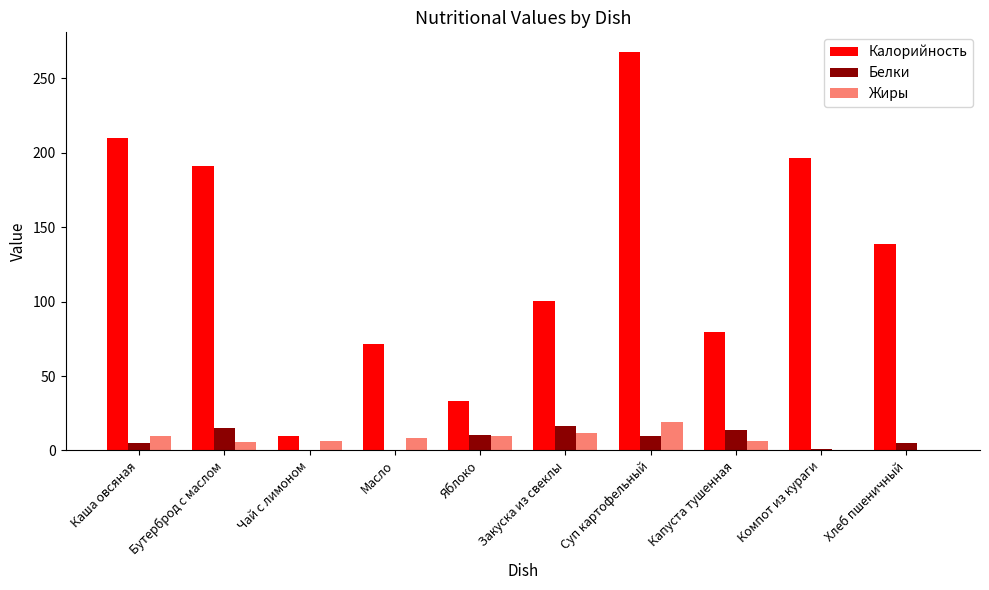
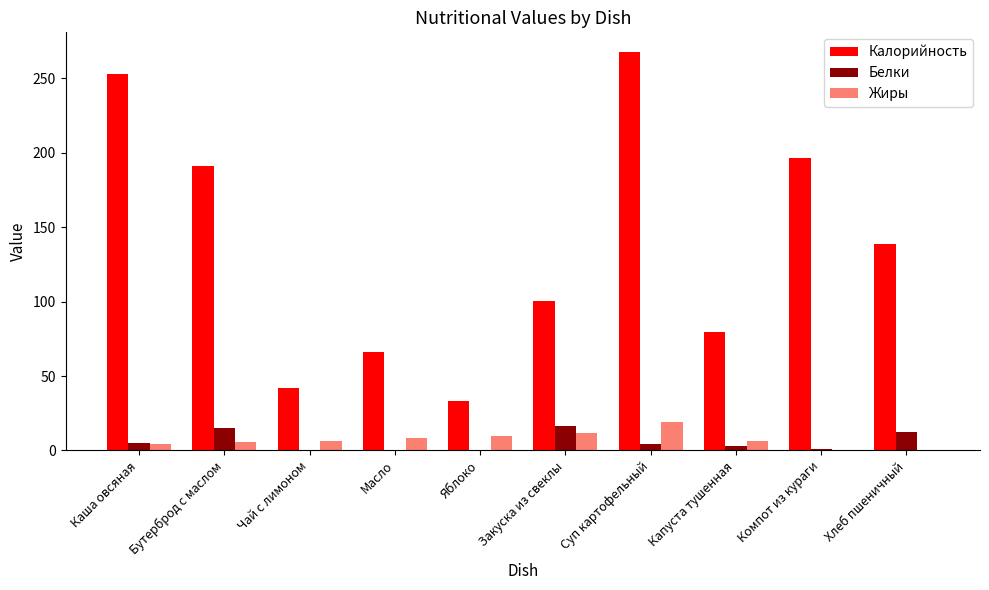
Калорийность, Каша овсяная: 210 -> 253
Жиры, Каша овсяная: 10 -> 4
Калорийность, Чай с лимоном: 10 -> 42
Калорийность, Масло: 72 -> 66
Белки, Яблоко: 11 -> 0
Белки, Суп картофельный: 10 -> 4
Белки, Капуста тушенная: 14 -> 3
Белки, Хлеб пшеничный: 5 -> 12
